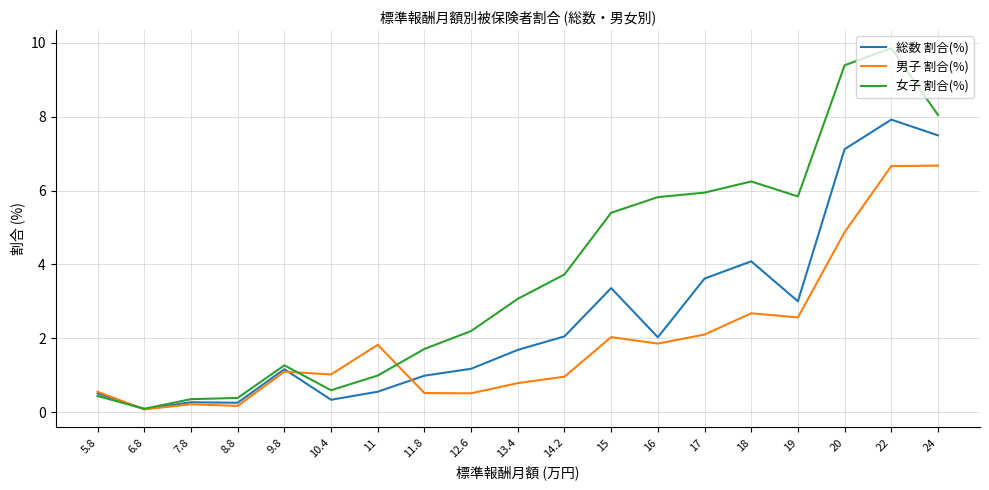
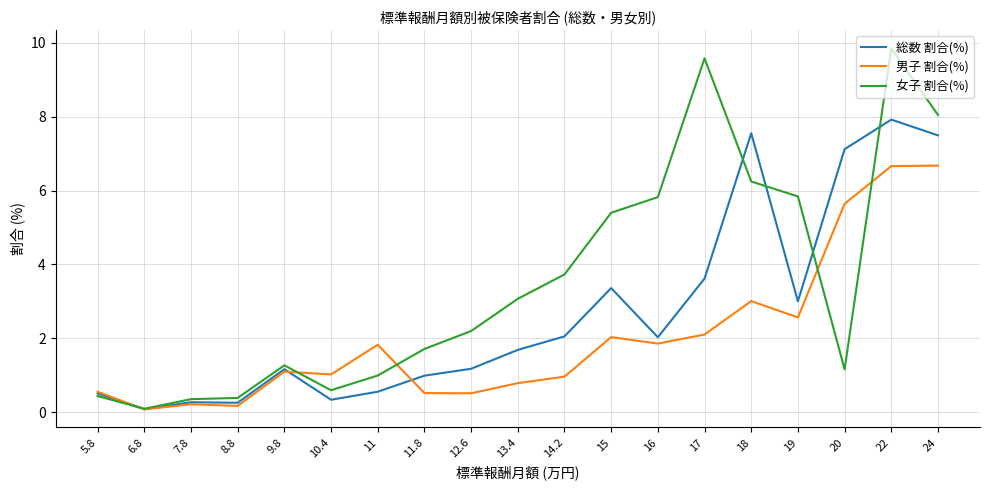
女子 割合(%), 17: 5.9 -> 9.6
総数 割合(%), 18: 4.1 -> 7.5
男子 割合(%), 18: 2.7 -> 3.0
男子 割合(%), 20: 4.9 -> 5.6
女子 割合(%), 20: 9.4 -> 1.2
